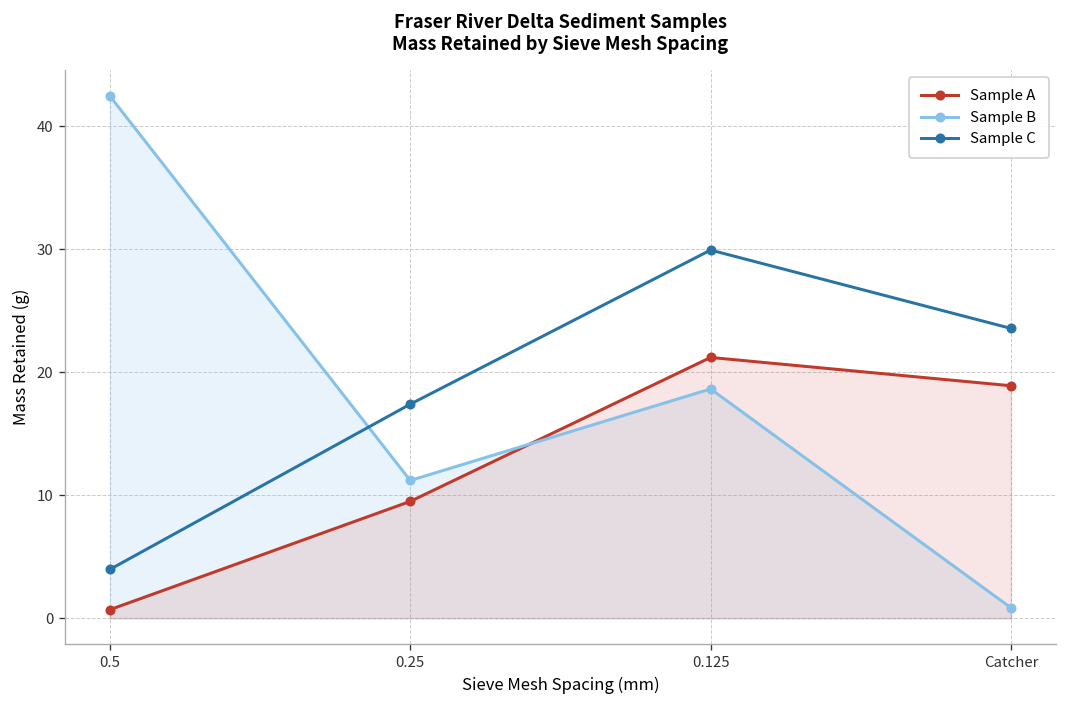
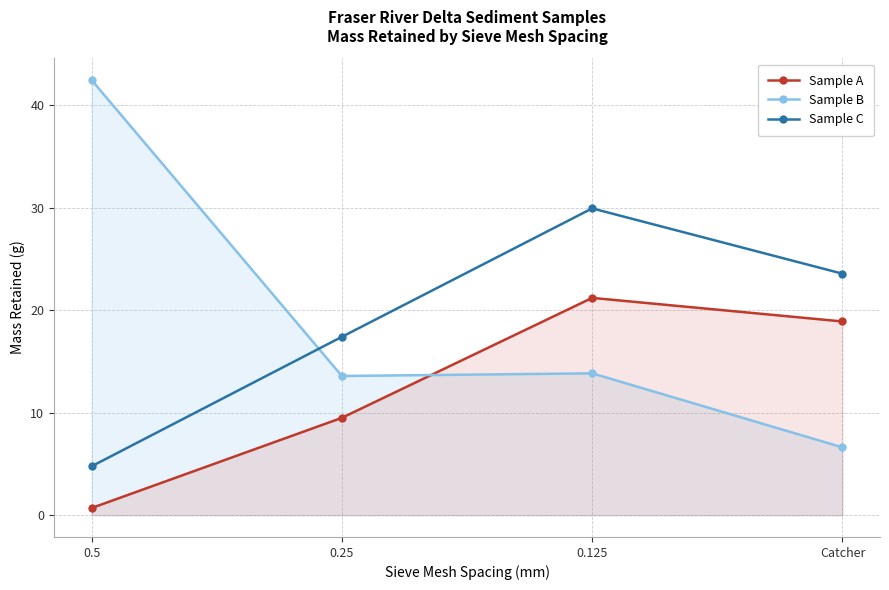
Sample C, 0.5: 4.0 -> 4.8
Sample B, 0.25: 11.2 -> 13.6
Sample B, 0.125: 18.6 -> 13.8
Sample B, Catcher: 0.9 -> 6.6
